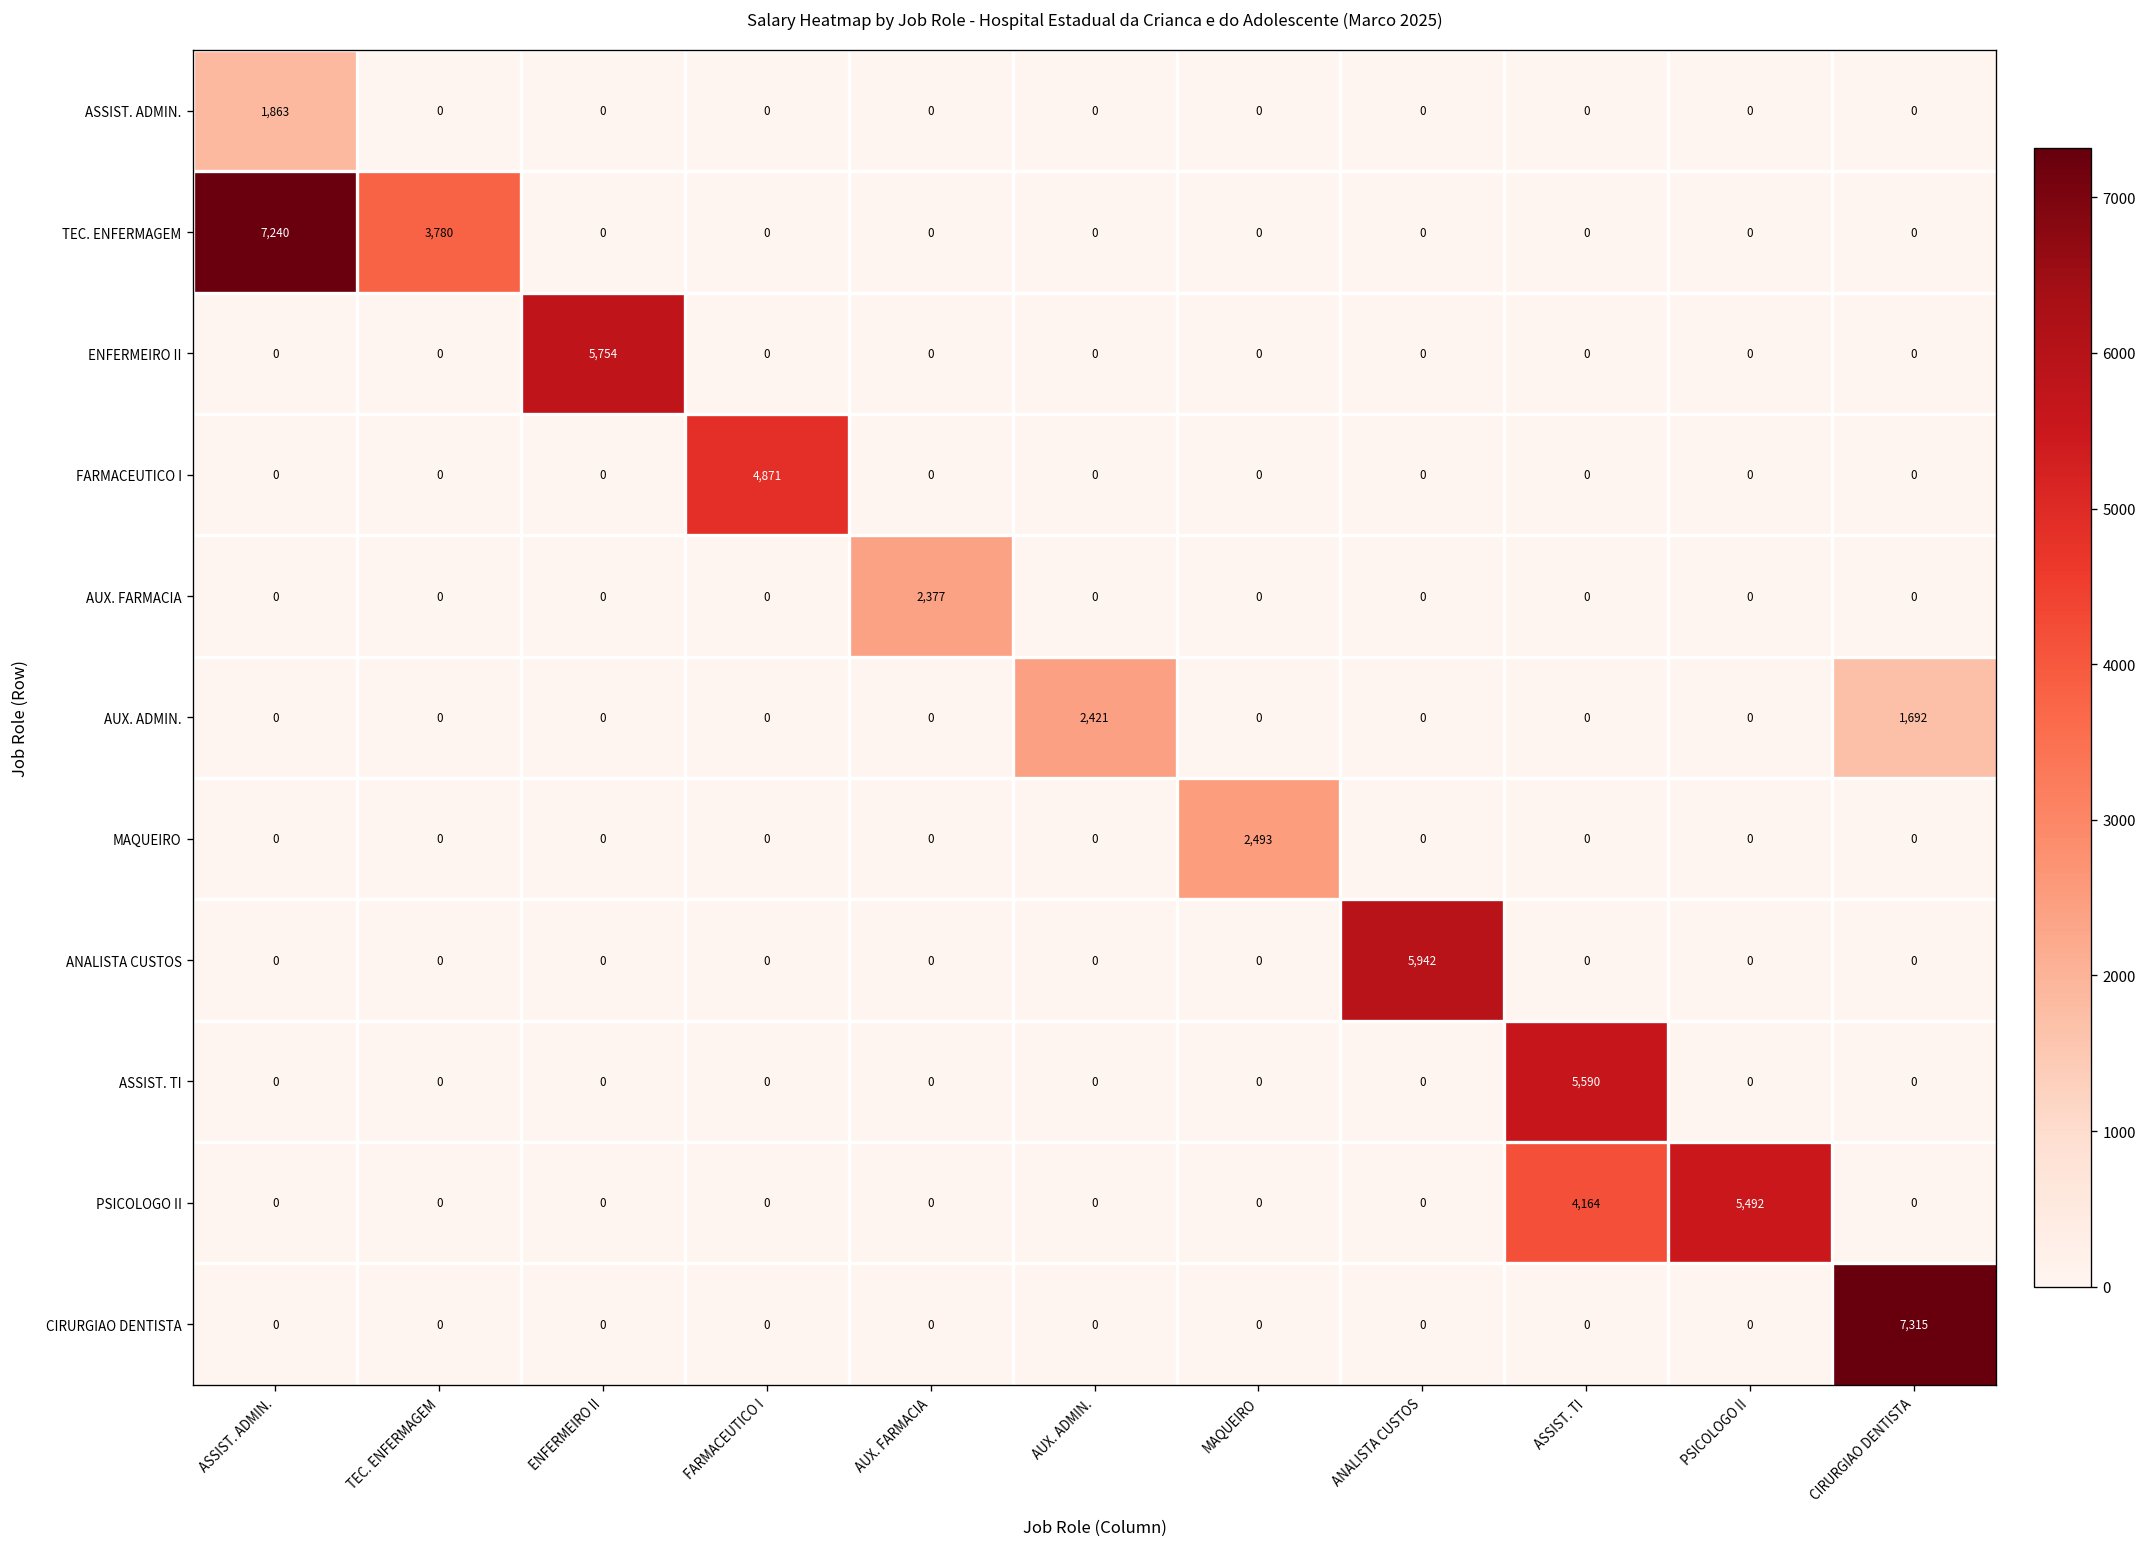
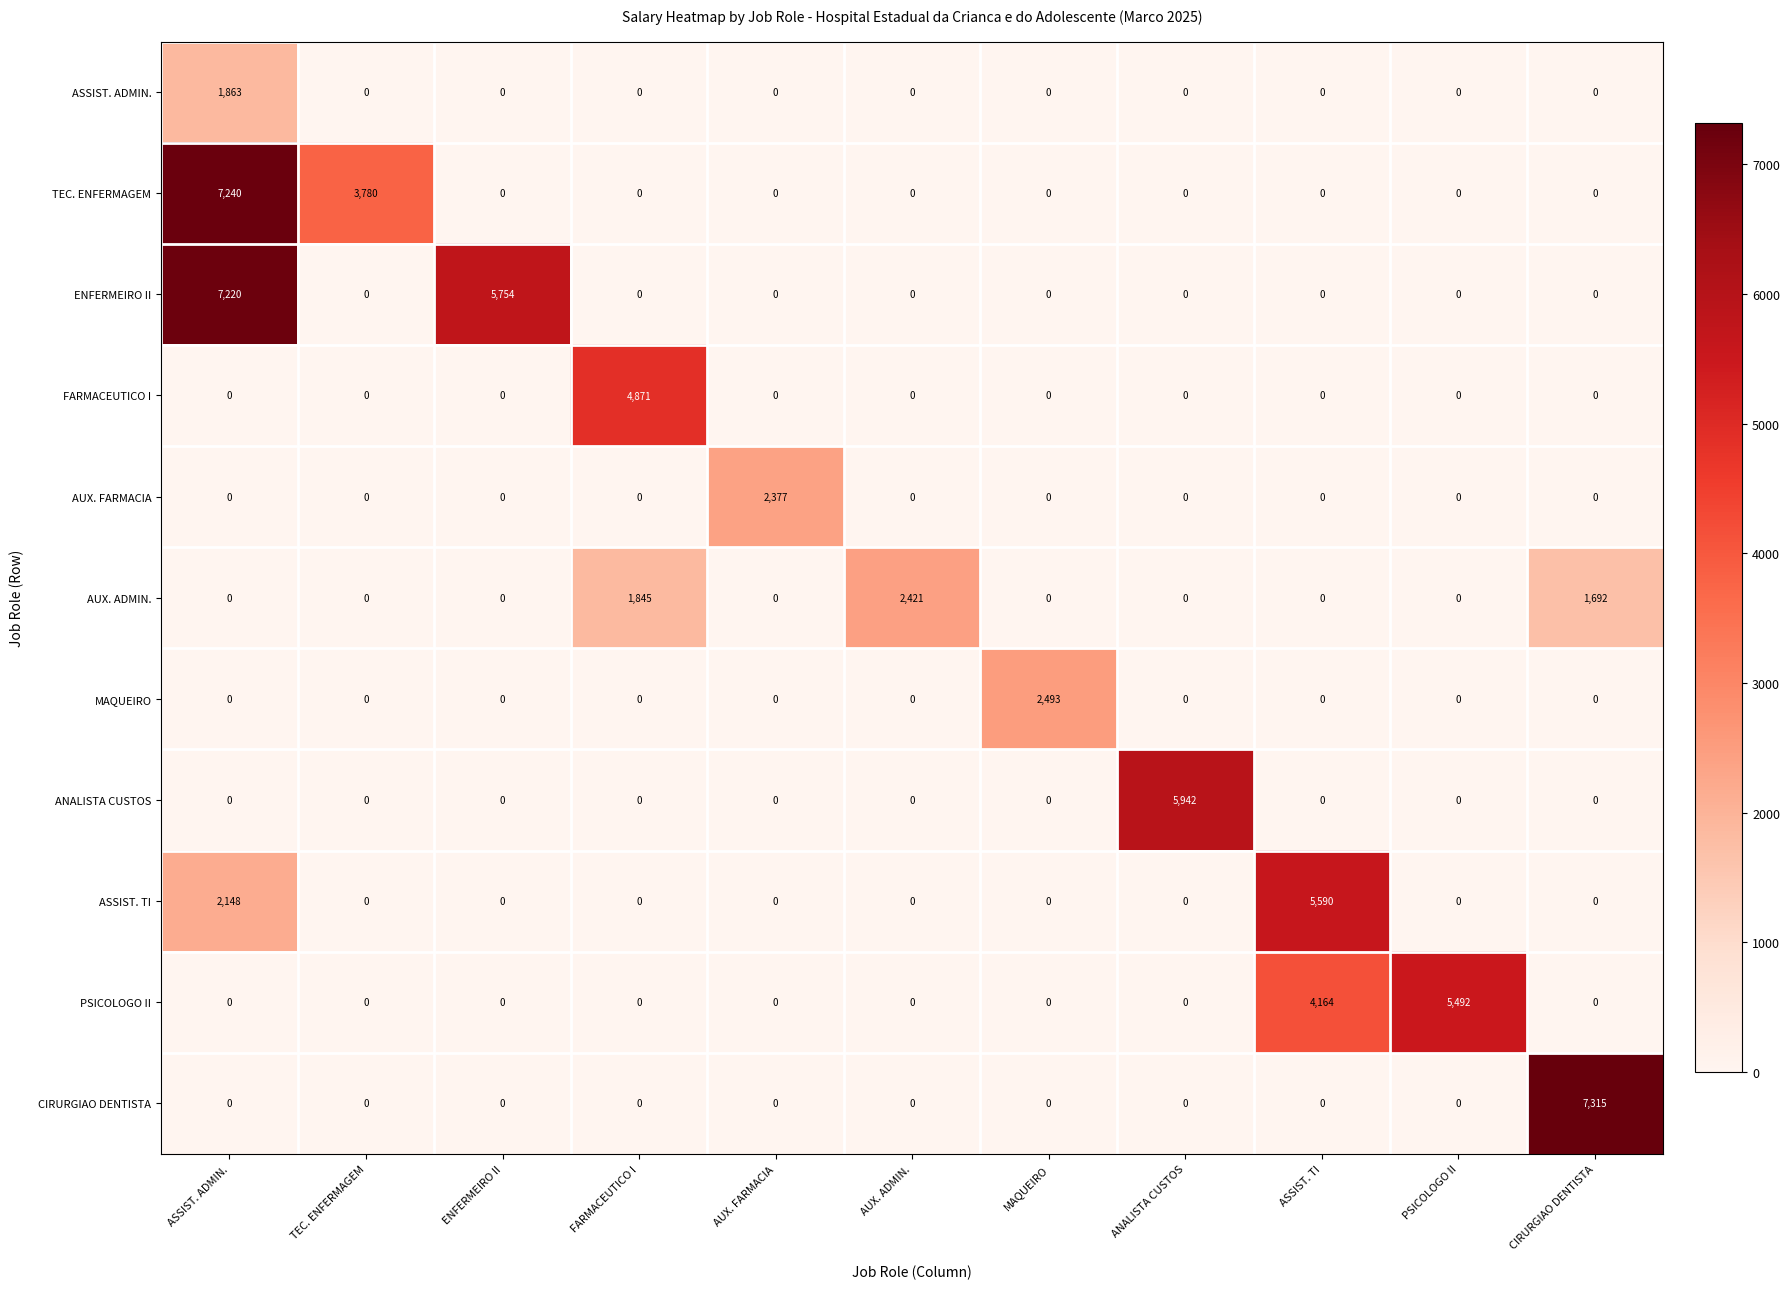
ENFERMEIRO II, ASSIST. ADMIN.: 0 -> 7,220
AUX. ADMIN., FARMACEUTICO I: 0 -> 1,845
ASSIST. TI, ASSIST. ADMIN.: 0 -> 2,148
